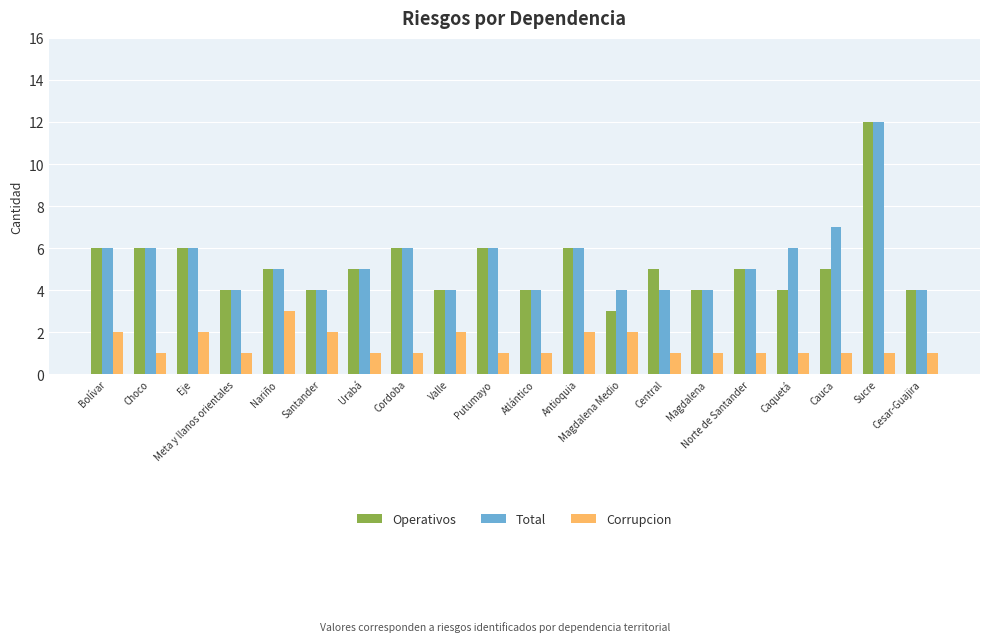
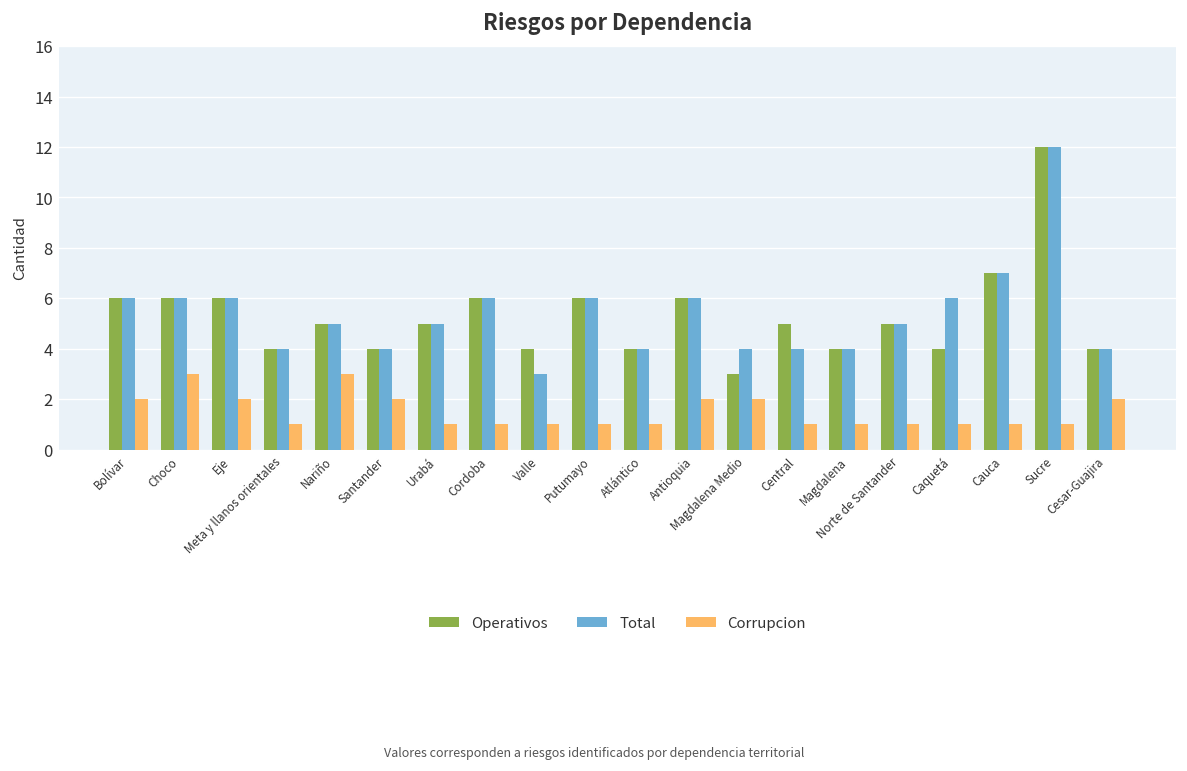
Corrupcion, Choco: 1 -> 3
Total, Valle: 4 -> 3
Corrupcion, Valle: 2 -> 1
Operativos, Cauca: 5 -> 7
Corrupcion, Cesar-Guajira: 1 -> 2
